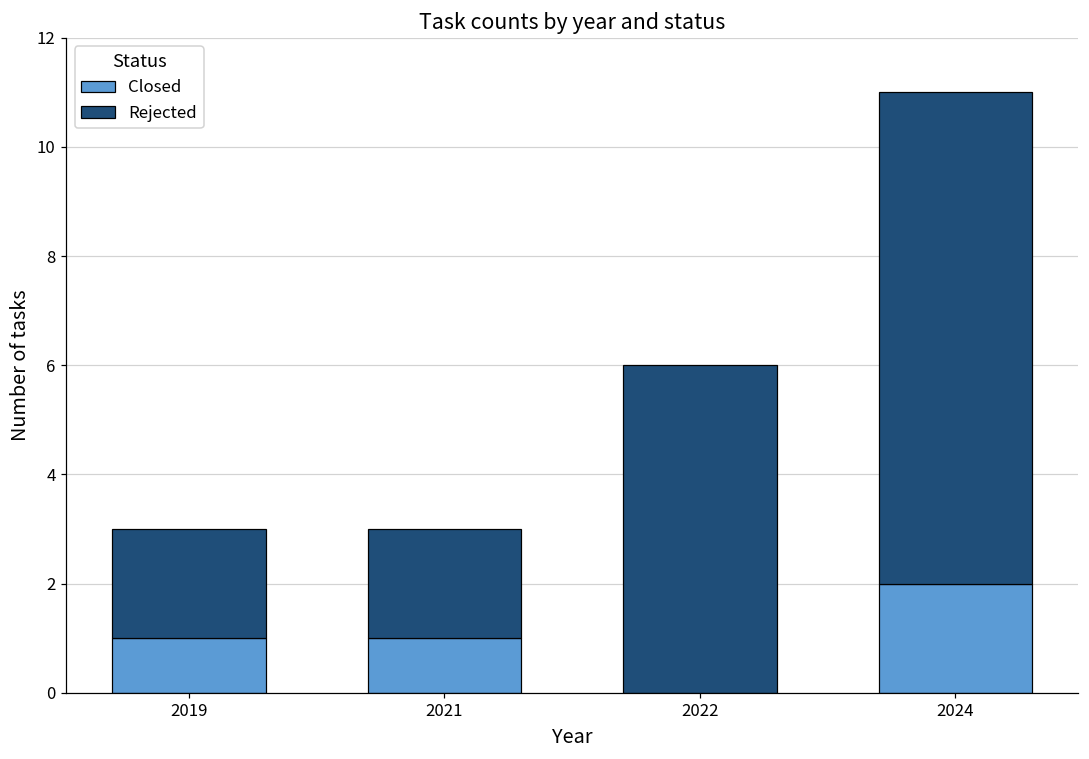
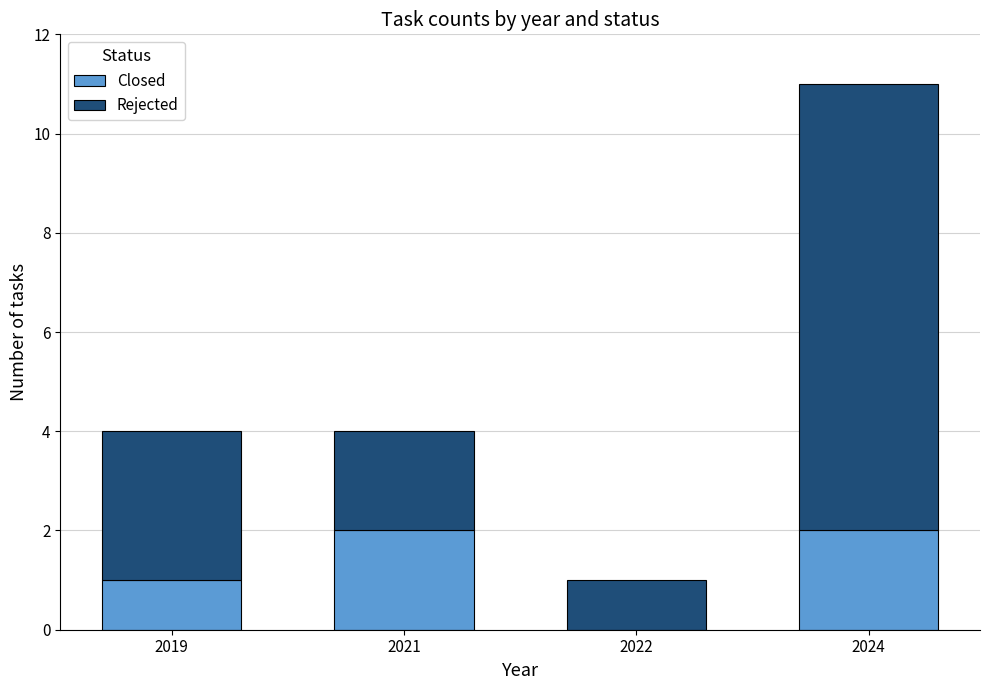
Rejected, 2019: 2 -> 3
Closed, 2021: 1 -> 2
Rejected, 2022: 6 -> 1
